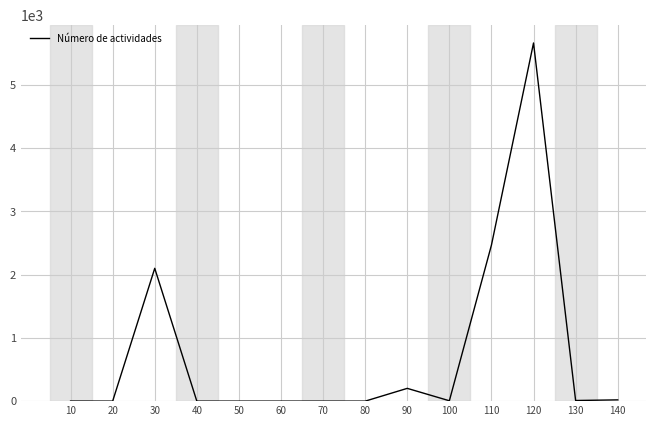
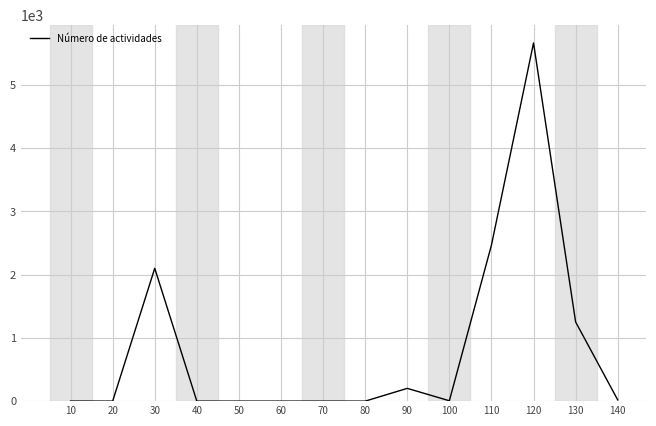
130: 0 -> 1300
